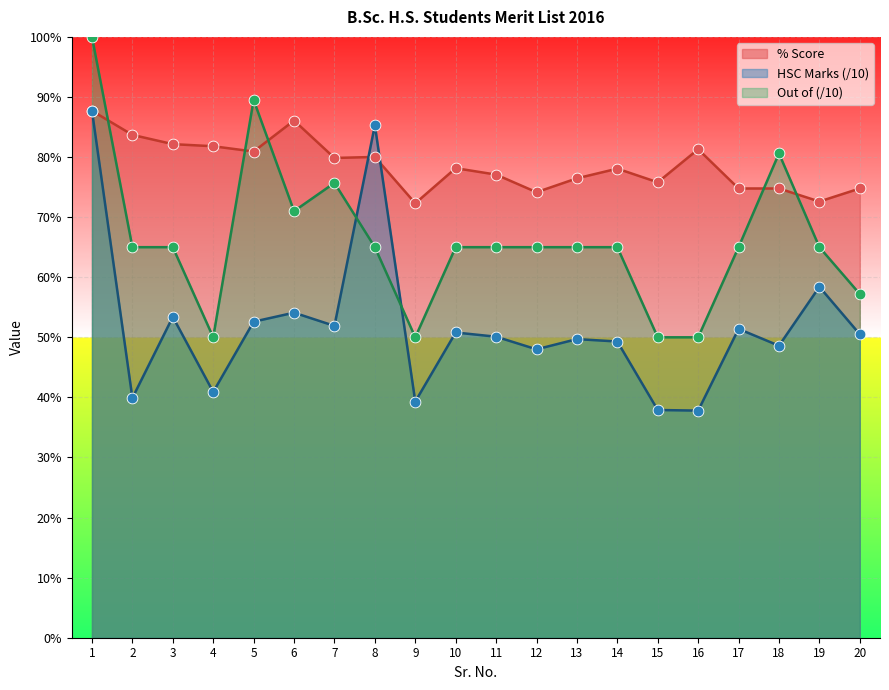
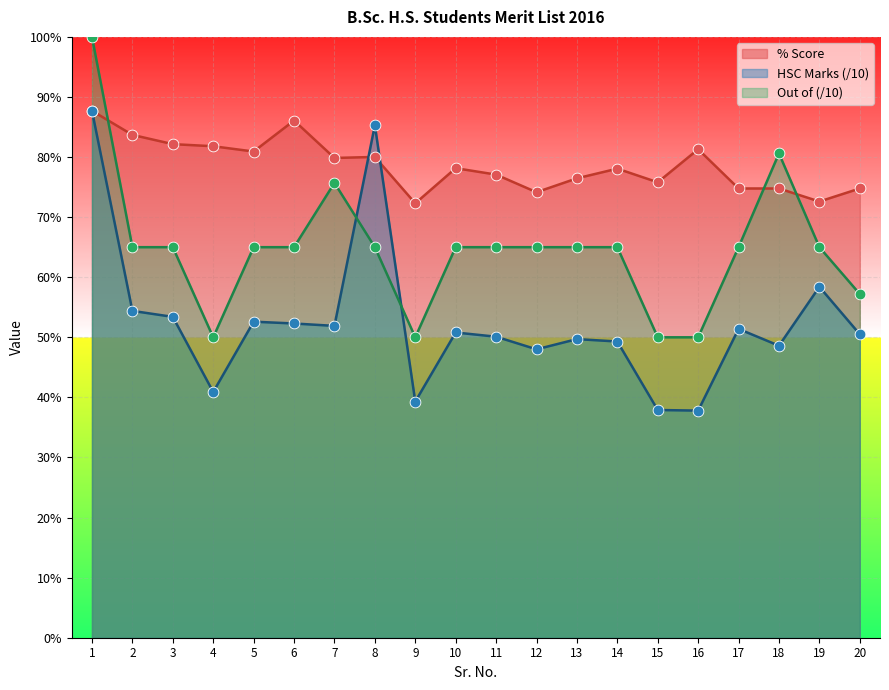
HSC Marks (/10), 2: 40% -> 54%
Out of (/10), 5: 90% -> 65%
HSC Marks (/10), 6: 54% -> 52%
Out of (/10), 6: 71% -> 65%
